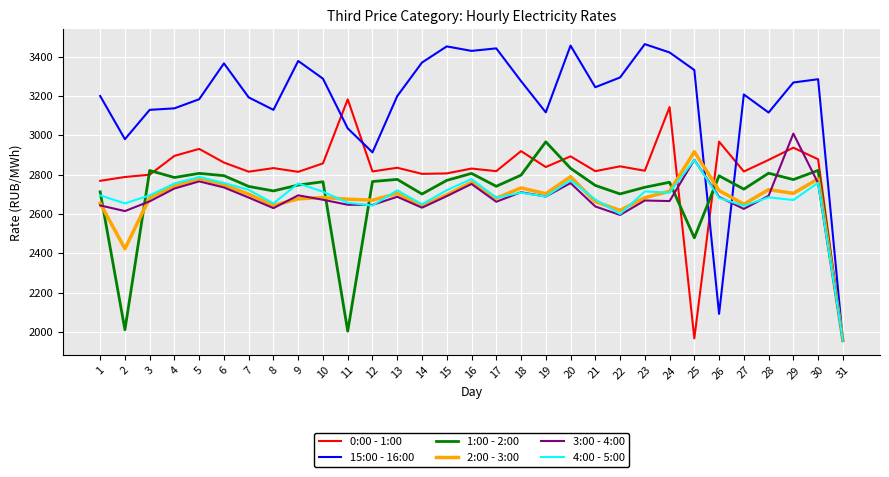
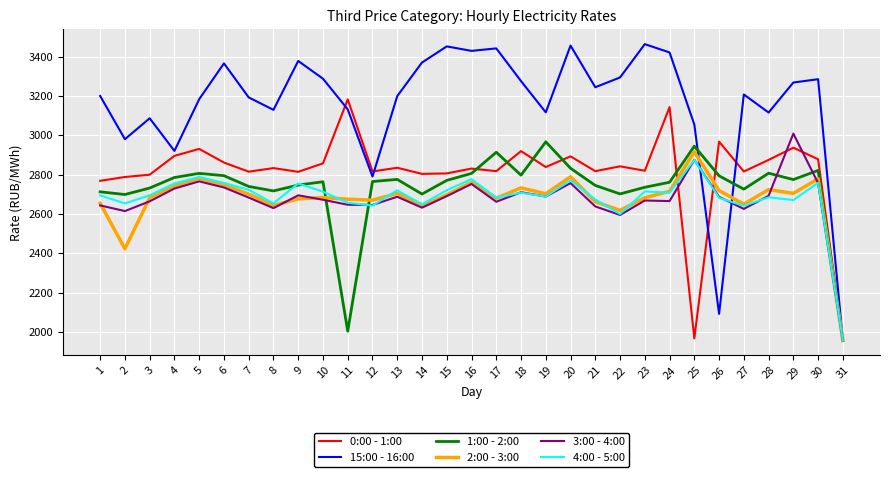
1:00 - 2:00, 2: 2010 -> 2700
15:00 - 16:00, 3: 3130 -> 3090
1:00 - 2:00, 3: 2820 -> 2730
15:00 - 16:00, 4: 3140 -> 2920
15:00 - 16:00, 11: 3040 -> 3130
15:00 - 16:00, 12: 2910 -> 2790
1:00 - 2:00, 17: 2740 -> 2910
15:00 - 16:00, 25: 3330 -> 3050
1:00 - 2:00, 25: 2480 -> 2940
